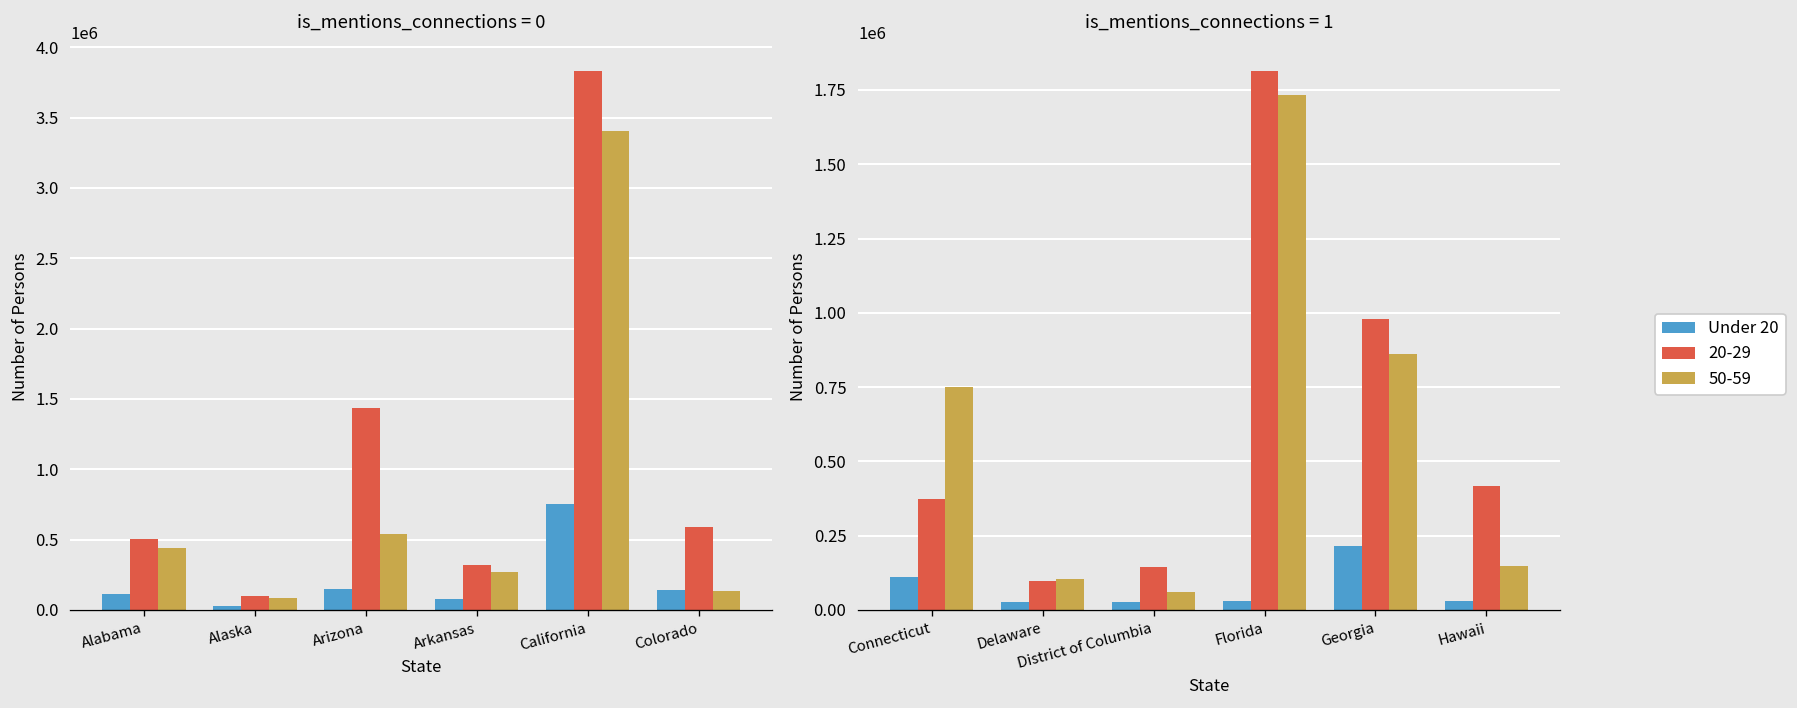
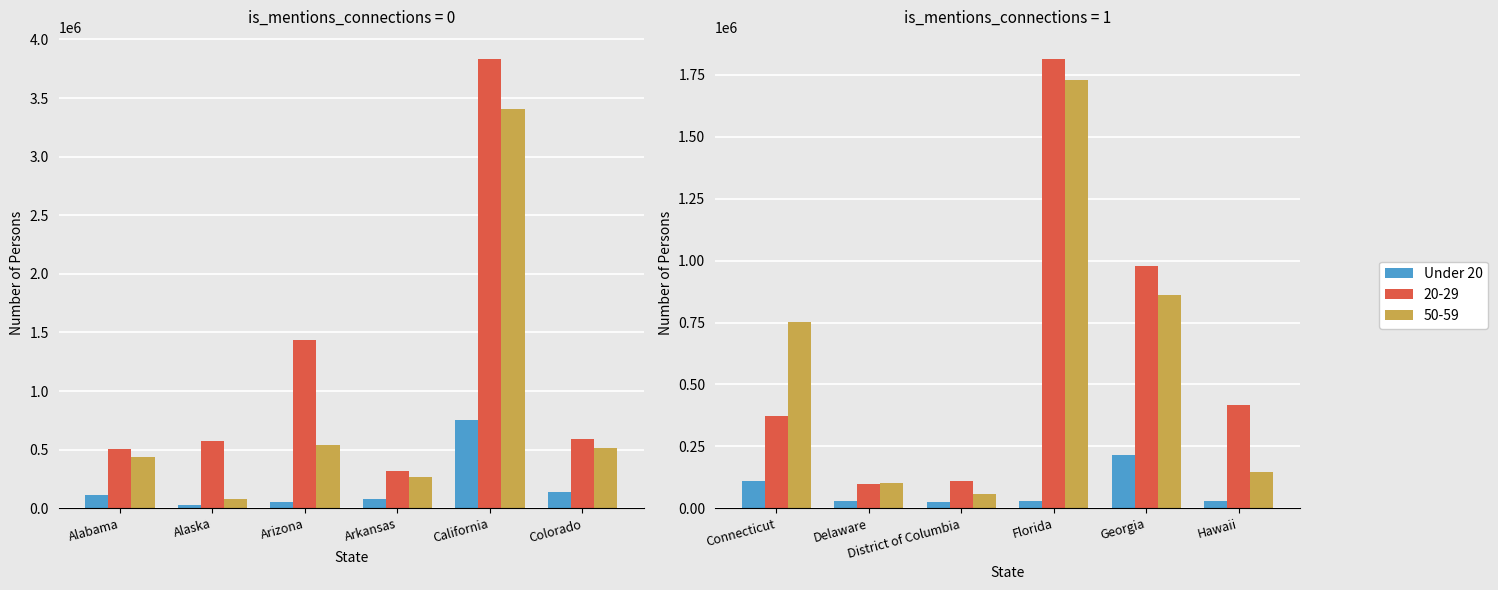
is_mentions_connections = 0, 20-29, Alaska: 100000 -> 570000
is_mentions_connections = 0, Under 20, Arizona: 150000 -> 50000
is_mentions_connections = 0, 50-59, Colorado: 130000 -> 520000
is_mentions_connections = 1, 20-29, District of Columbia: 140000 -> 110000
